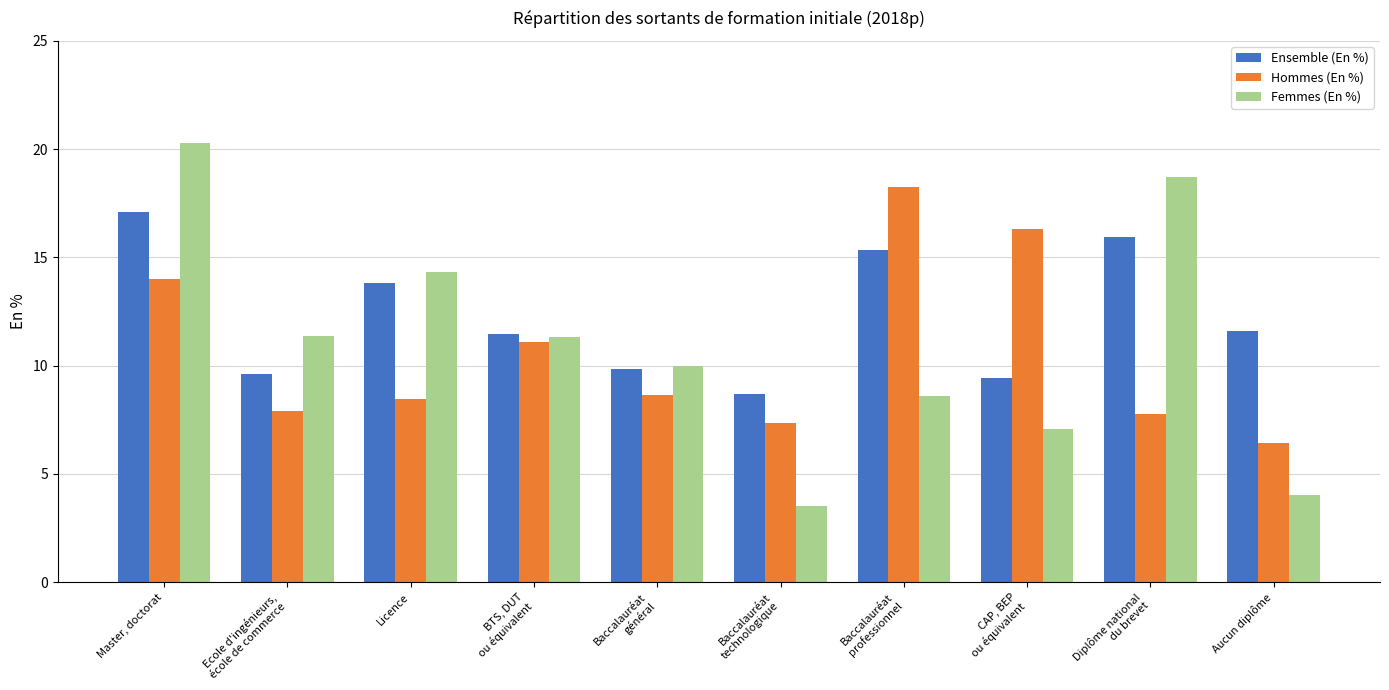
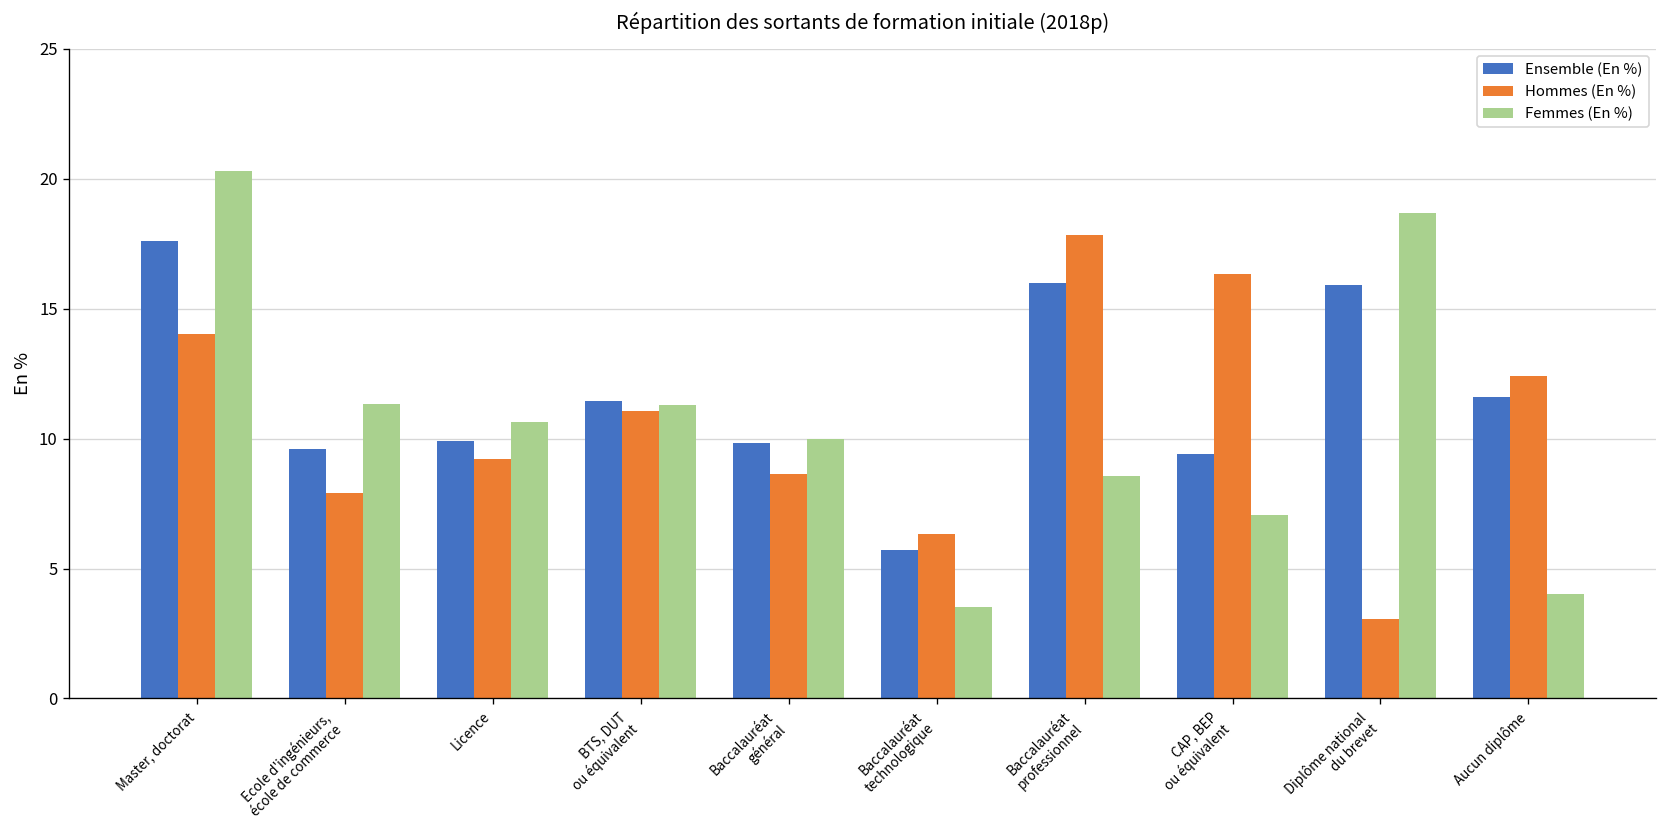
Ensemble (En %), Master, doctorat: 17.1 -> 17.6
Ensemble (En %), Licence: 13.8 -> 9.9
Hommes (En %), Licence: 8.5 -> 9.2
Femmes (En %), Licence: 14.3 -> 10.6
Ensemble (En %), Baccalauréat technologique: 8.7 -> 5.7
Hommes (En %), Baccalauréat technologique: 7.4 -> 6.3
Ensemble (En %), Baccalauréat professionnel: 15.3 -> 16.0
Hommes (En %), Baccalauréat professionnel: 18.3 -> 17.8
Hommes (En %), Diplôme national du brevet: 7.8 -> 3.1
Hommes (En %), Aucun diplôme: 6.4 -> 12.4
